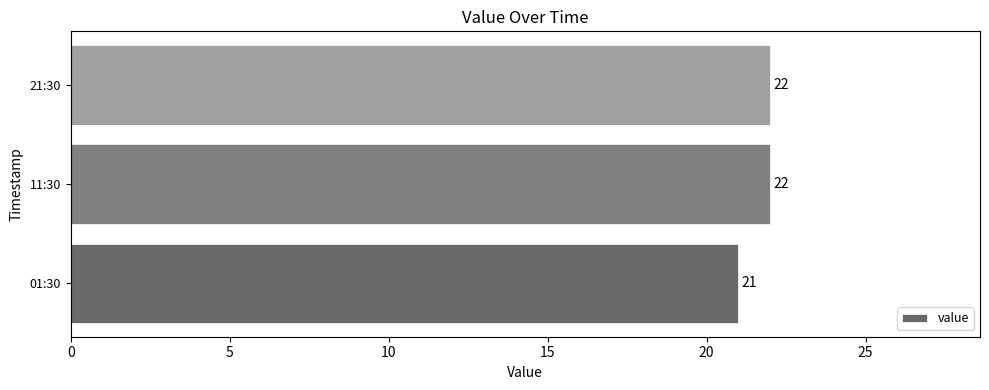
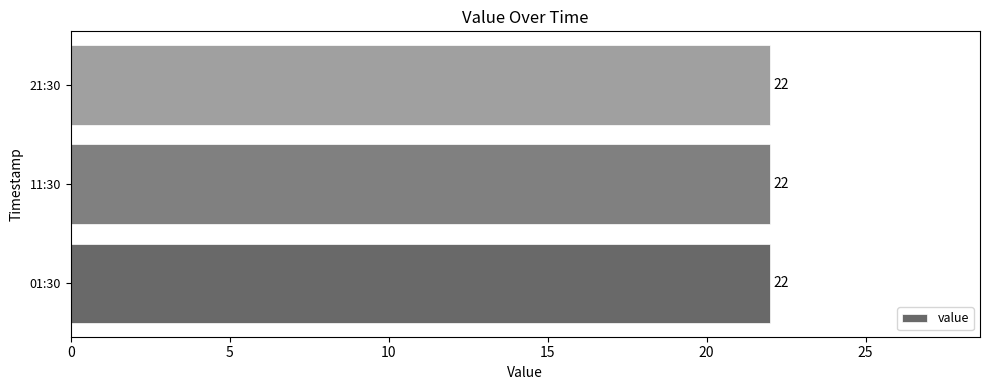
01:30: 21 -> 22
